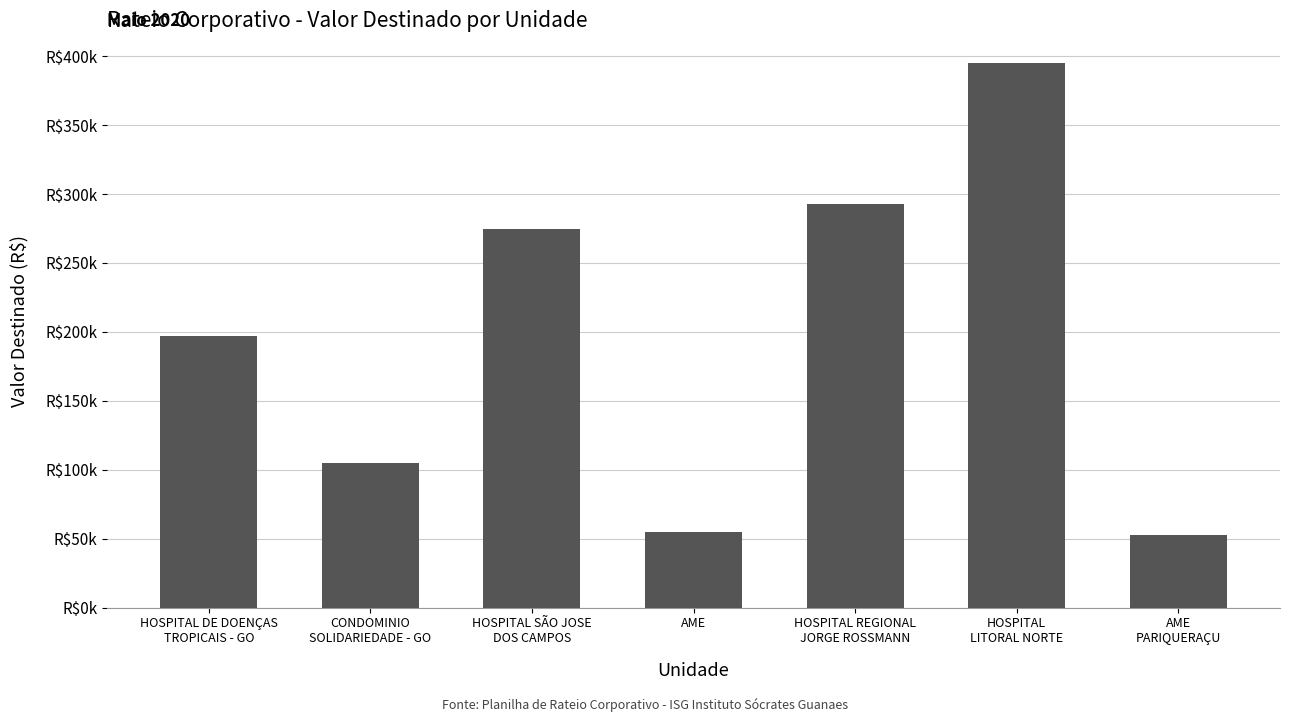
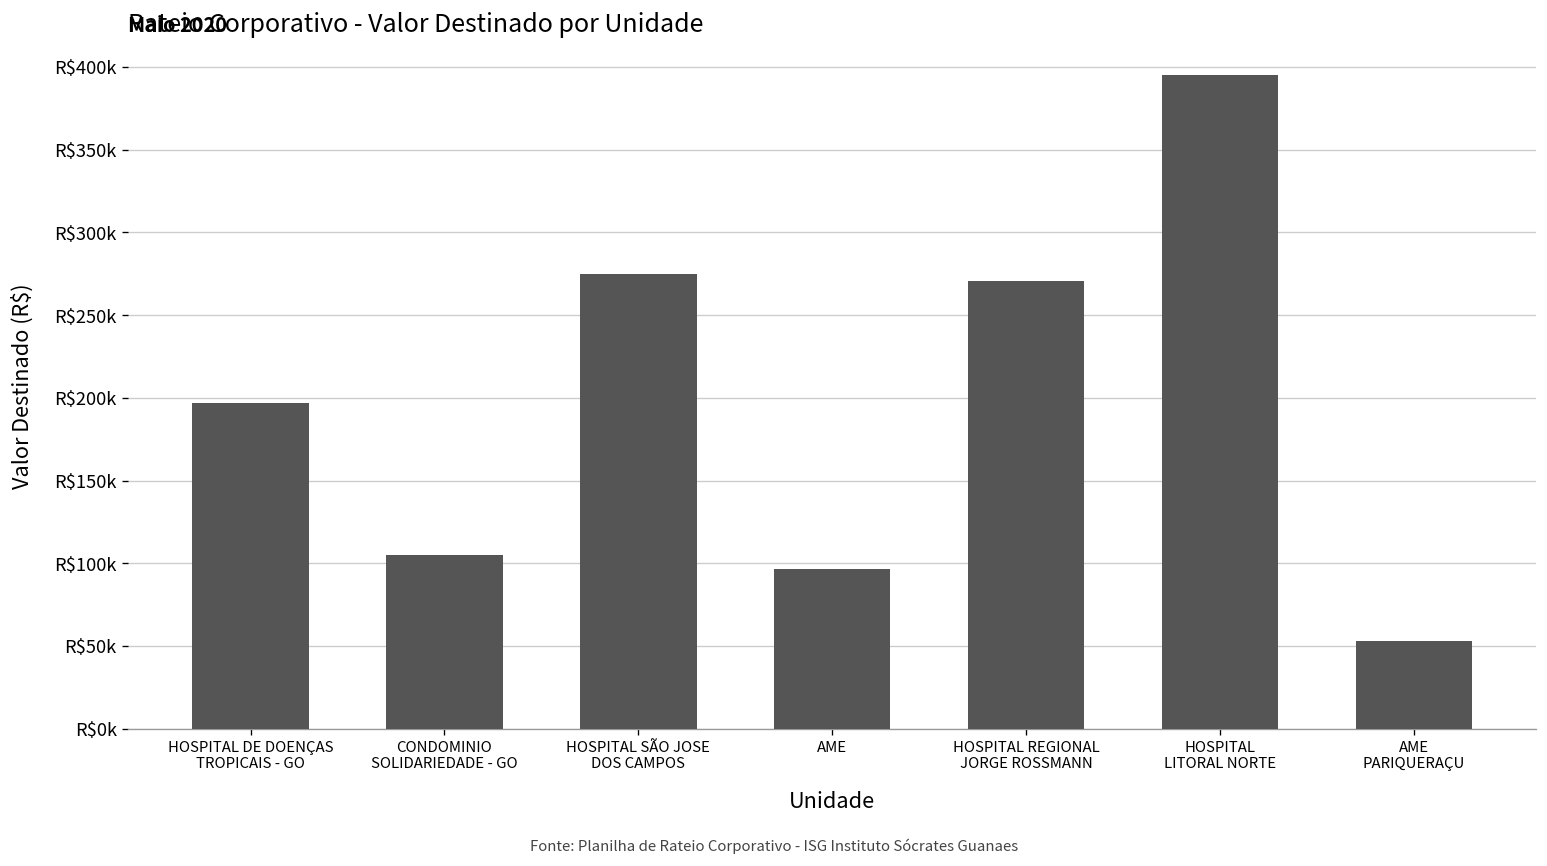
AME: R$55000 -> R$96000
HOSPITAL REGIONAL JORGE ROSSMANN: R$293000 -> R$271000
